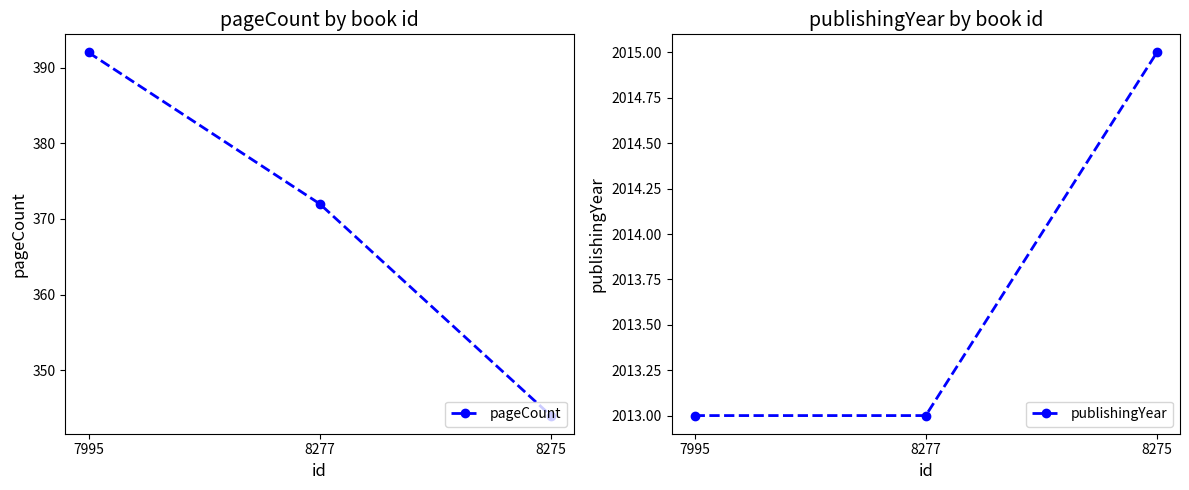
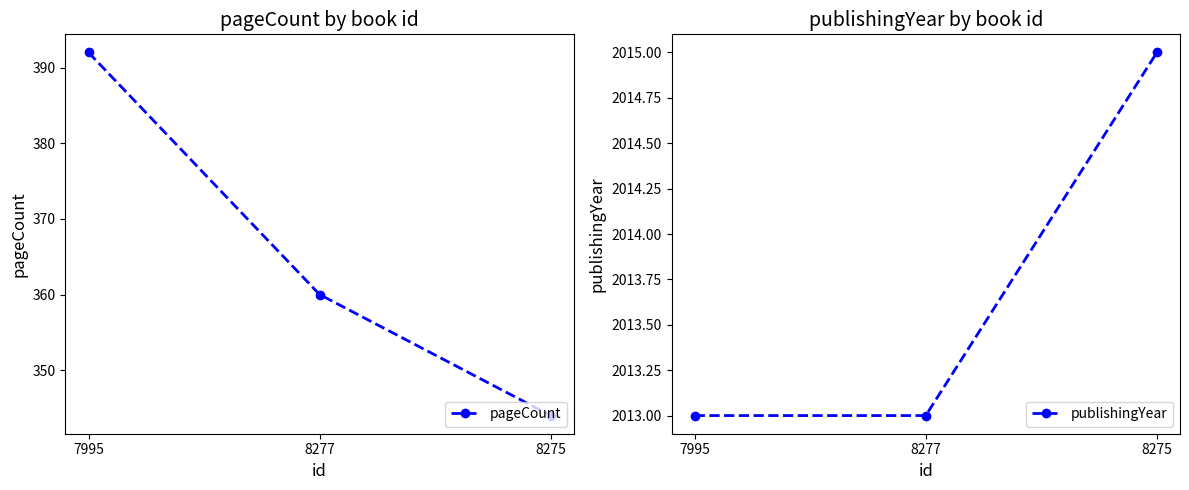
pageCount by book id, 8277: 372 -> 360
